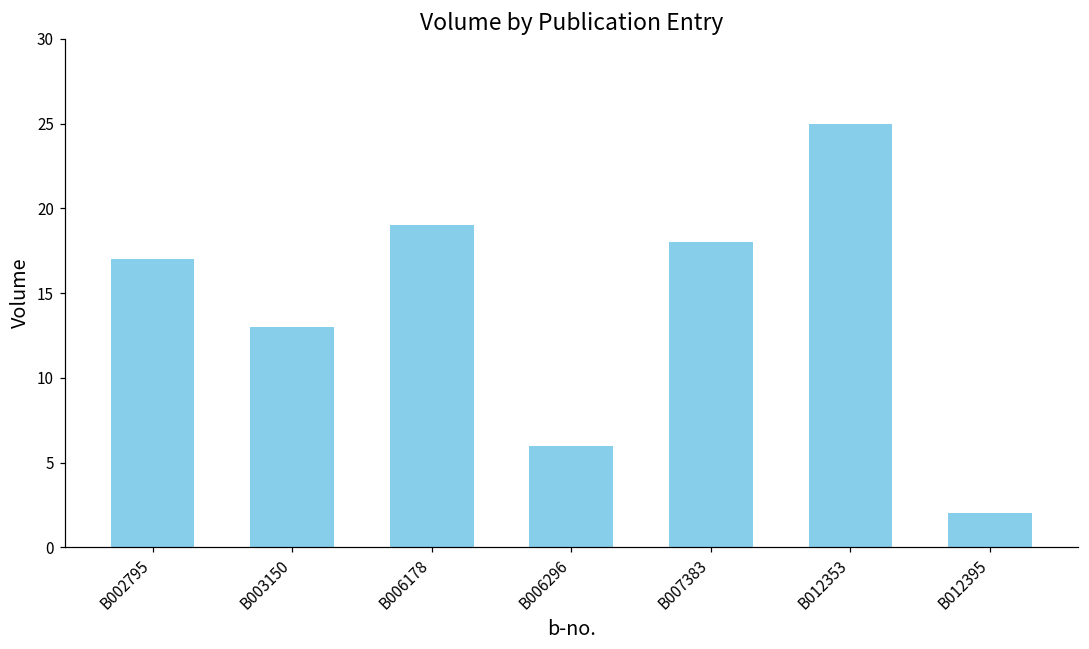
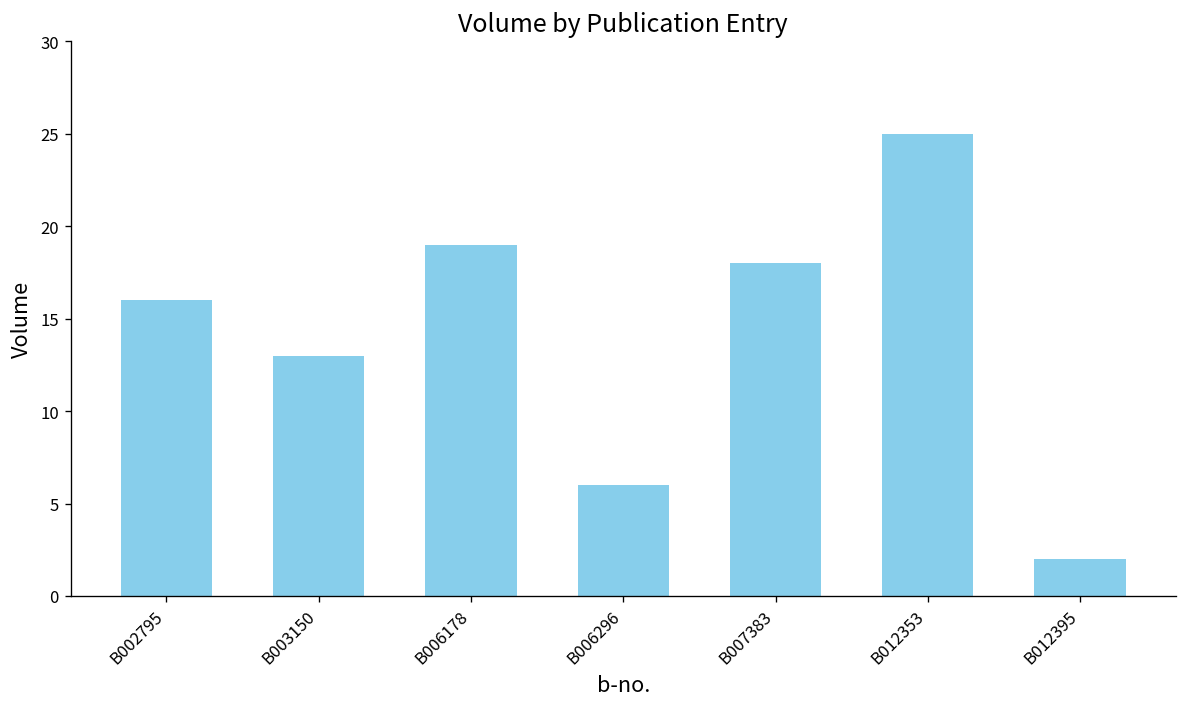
B002795: 17 -> 16
